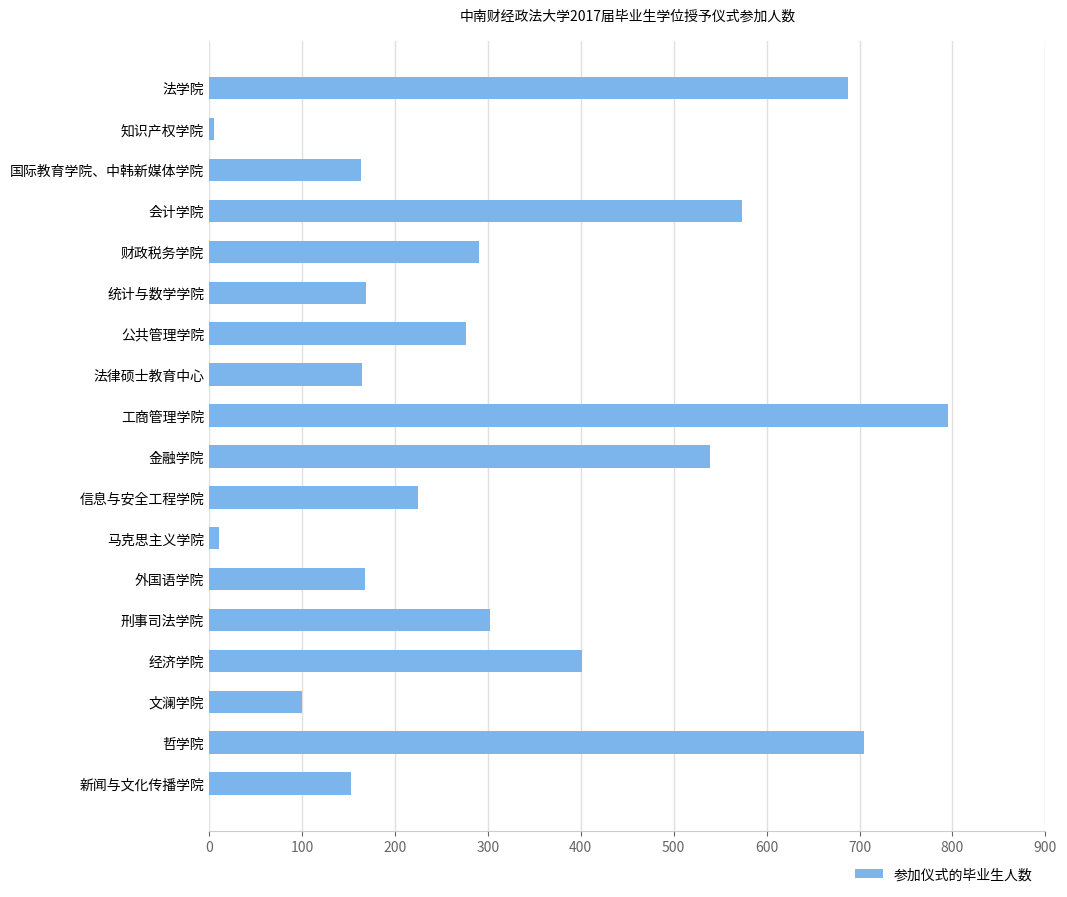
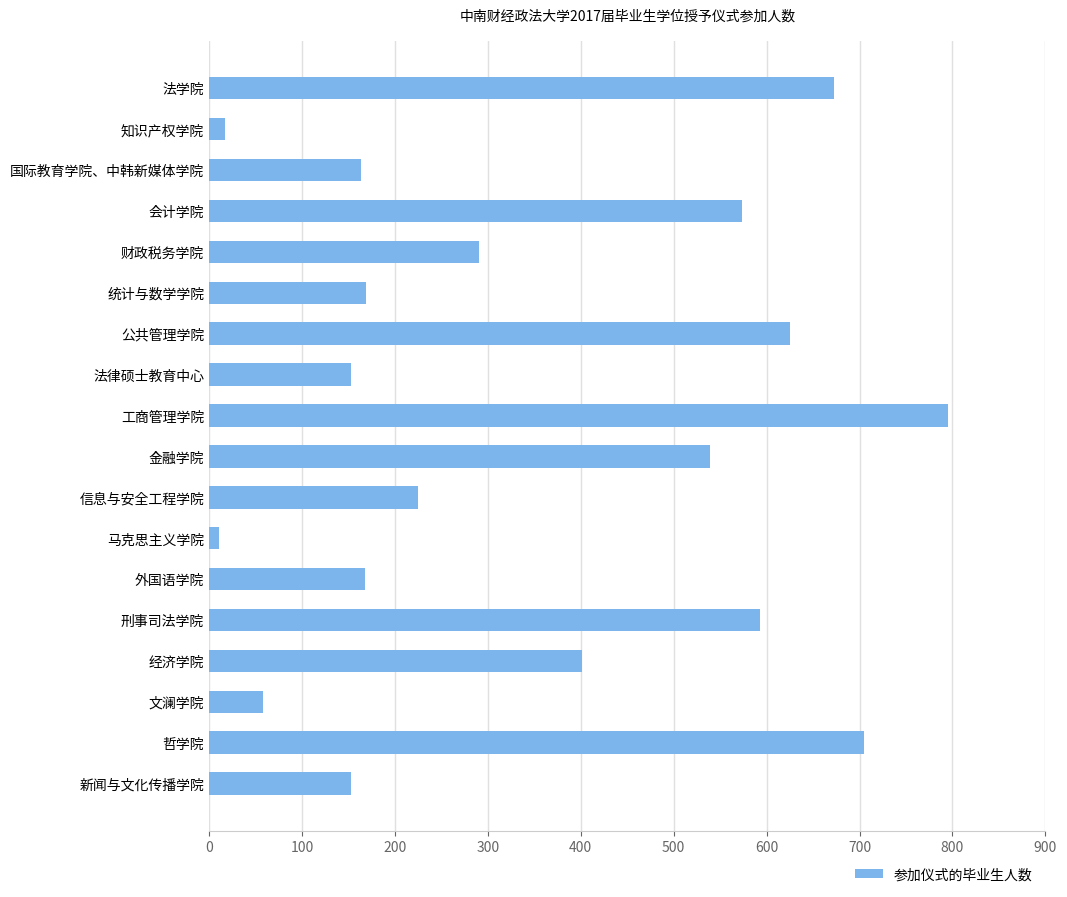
法学院: 690 -> 670
知识产权学院: 10 -> 20
公共管理学院: 280 -> 630
法律硕士教育中心: 170 -> 150
刑事司法学院: 300 -> 590
文澜学院: 100 -> 60
